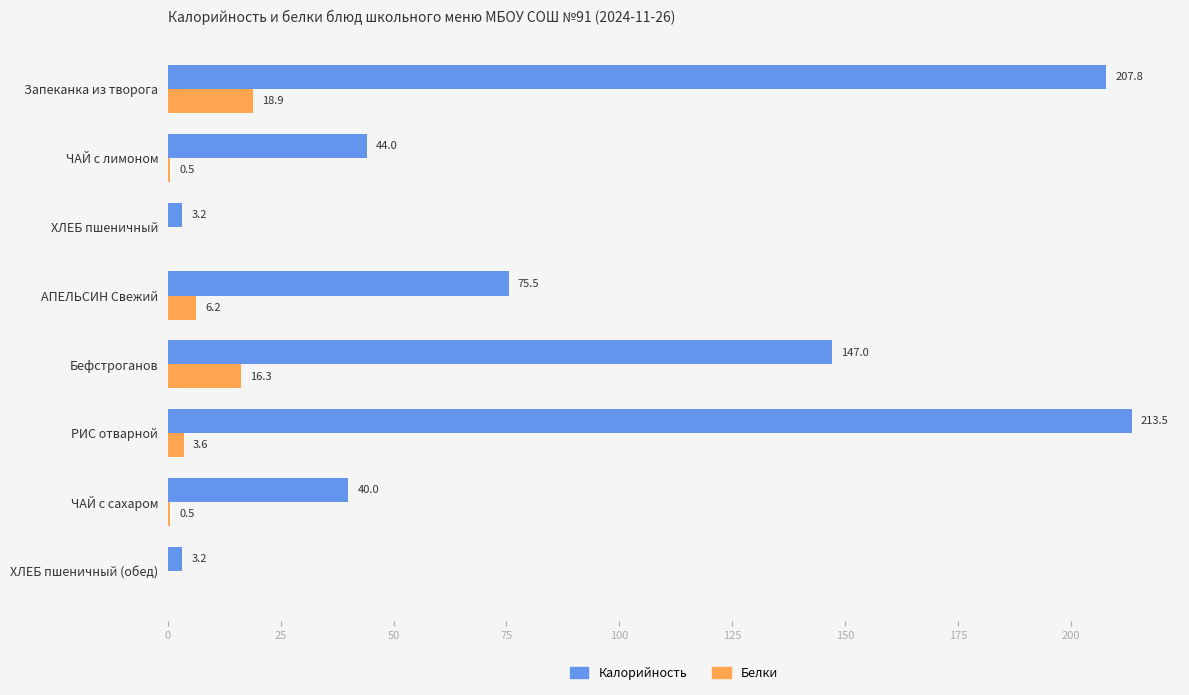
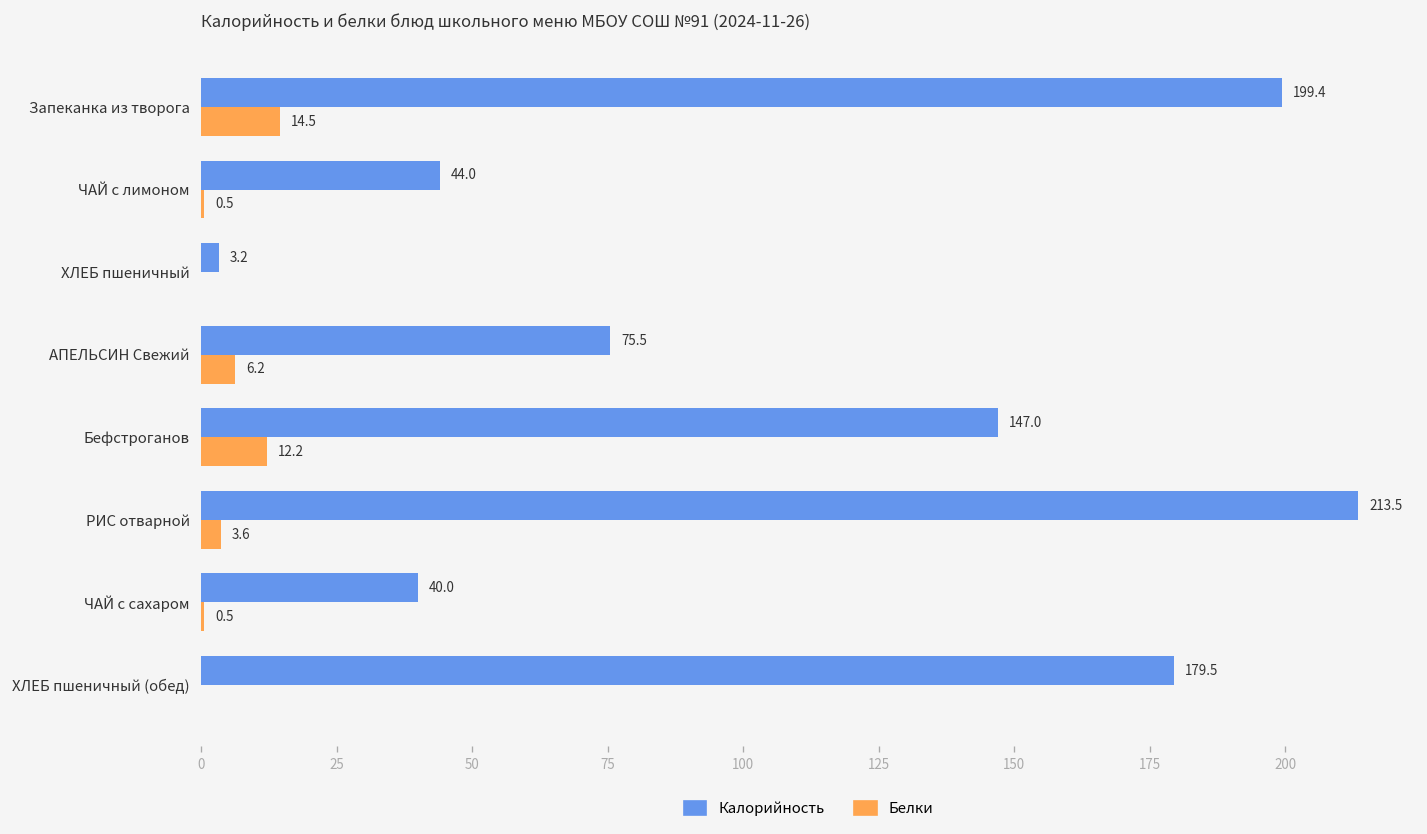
Калорийность, Запеканка из творога: 207.8 -> 199.4
Белки, Запеканка из творога: 18.9 -> 14.5
Белки, Бефстроганов: 16.3 -> 12.2
Калорийность, ХЛЕБ пшеничный (обед): 3.2 -> 179.5
